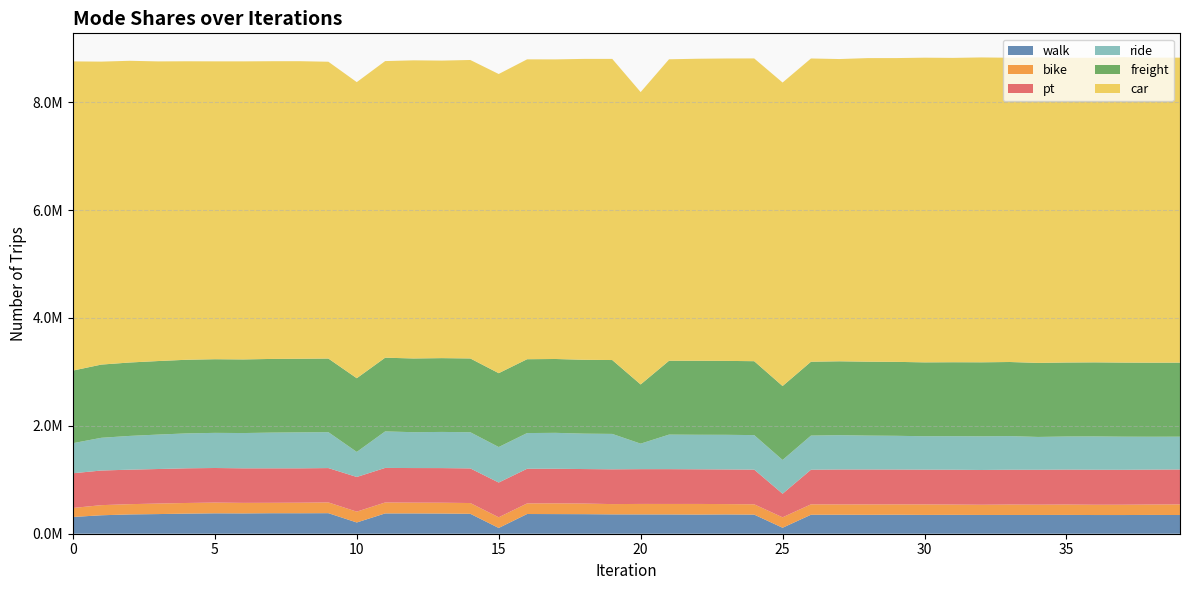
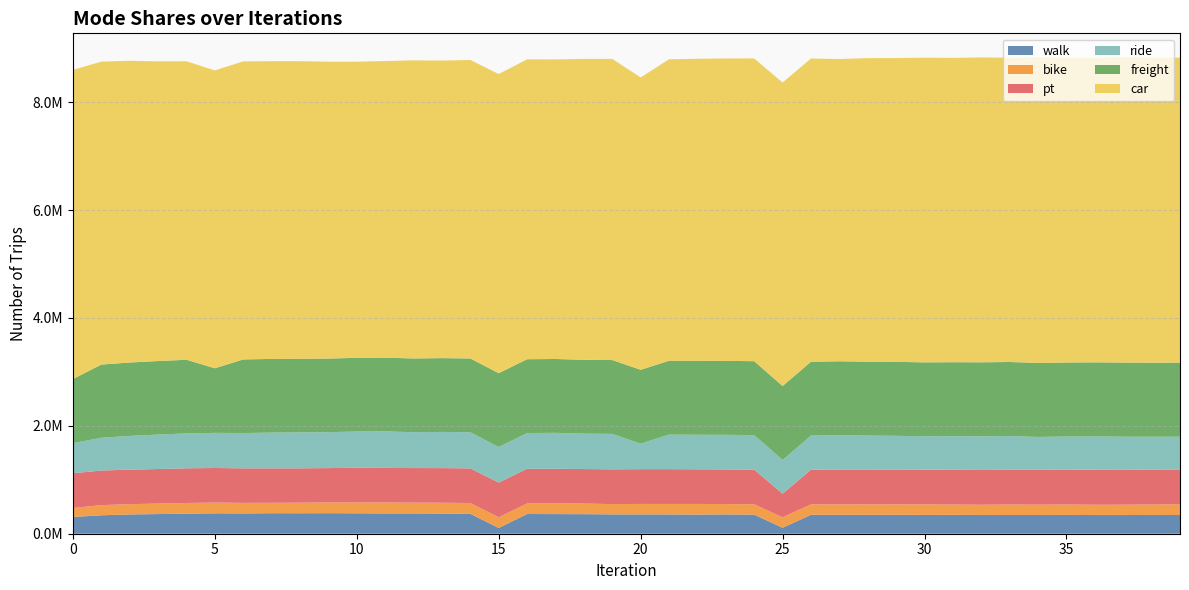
freight, 0: 1300000 -> 1200000
freight, 5: 1400000 -> 1200000
walk, 10: 200000 -> 400000
ride, 10: 500000 -> 700000
freight, 20: 1100000 -> 1400000
